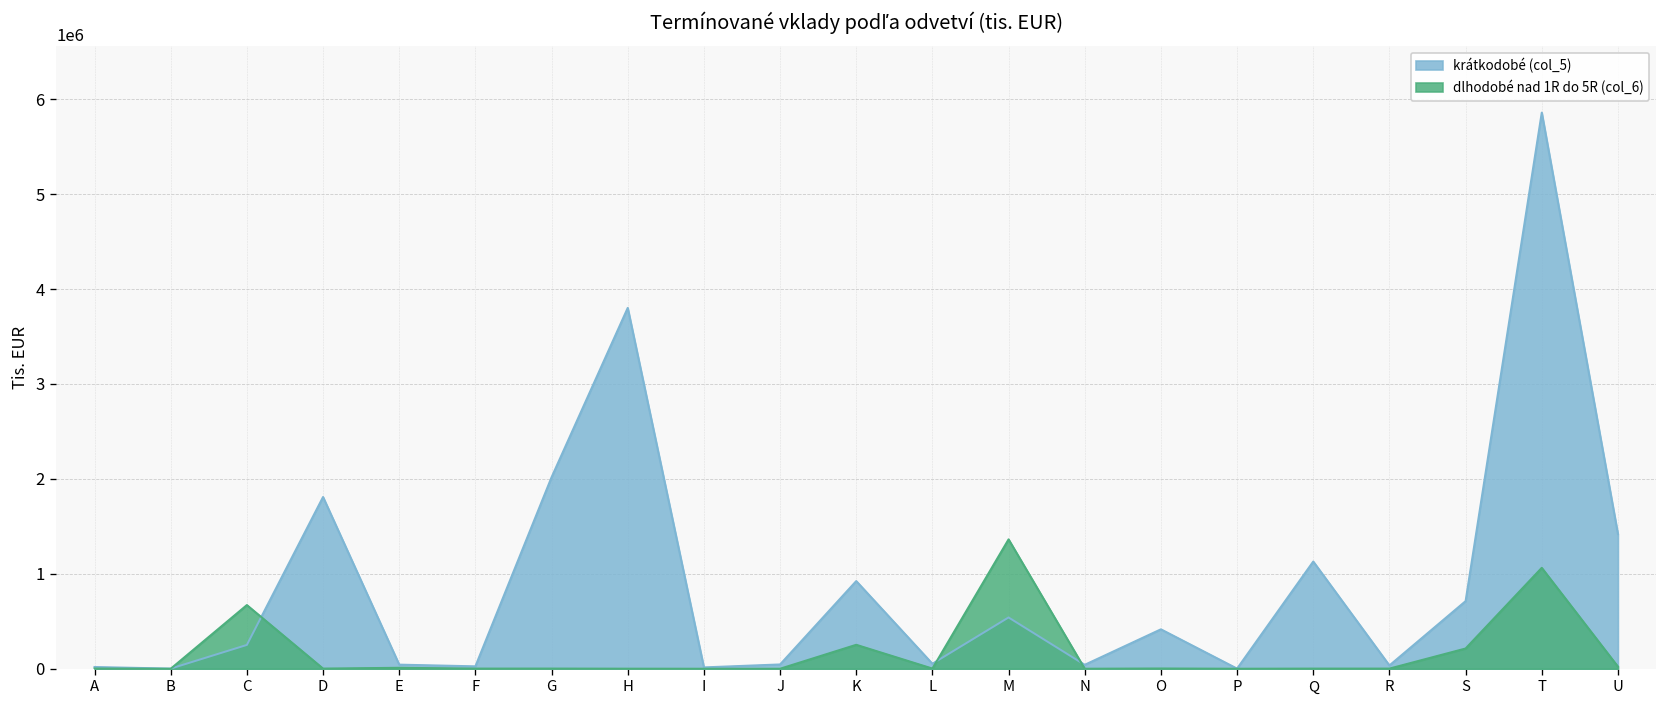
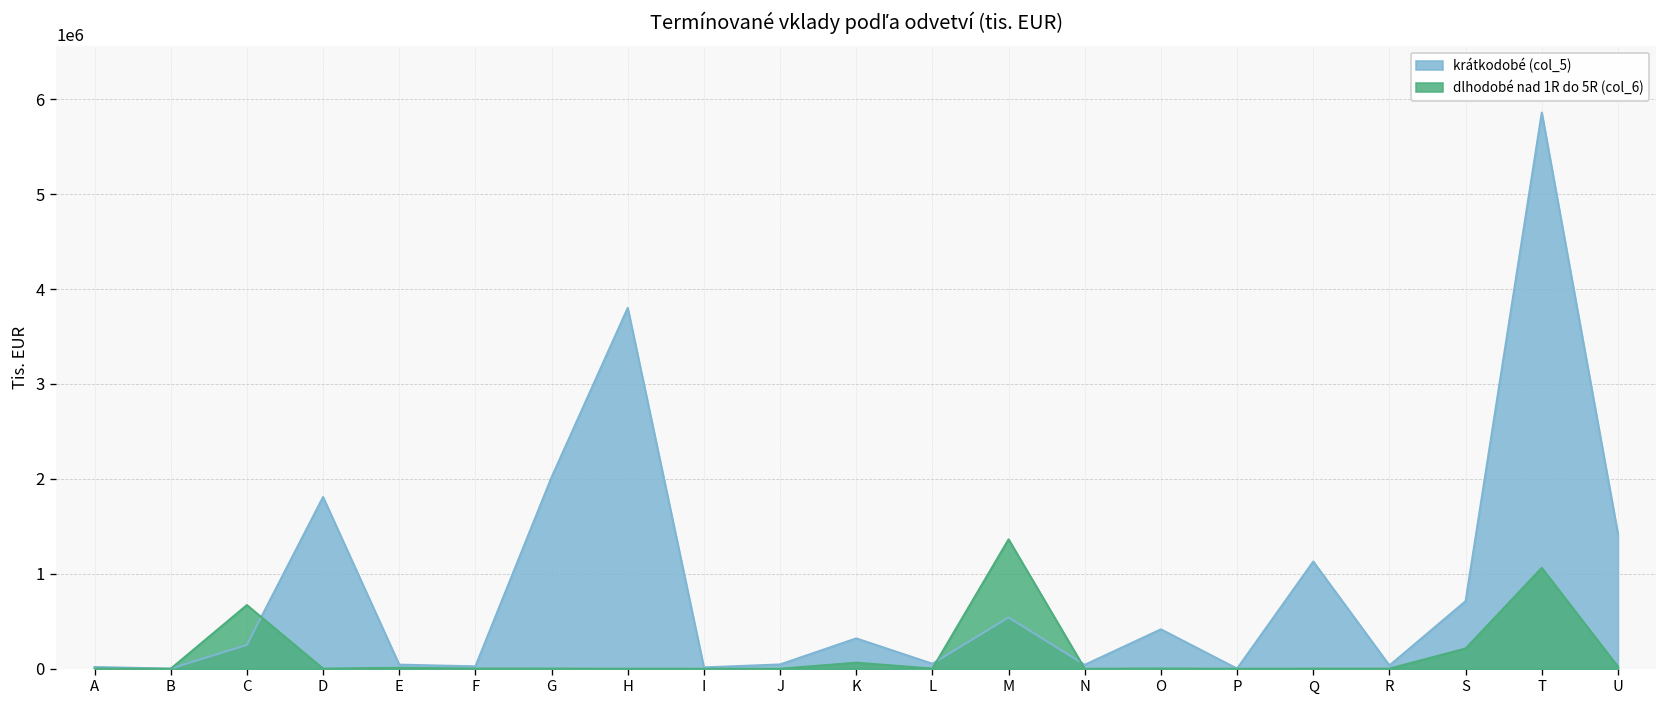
krátkodobé (col_5), K: 900000 -> 300000
dlhodobé nad 1R do 5R (col_6), K: 300000 -> 100000
